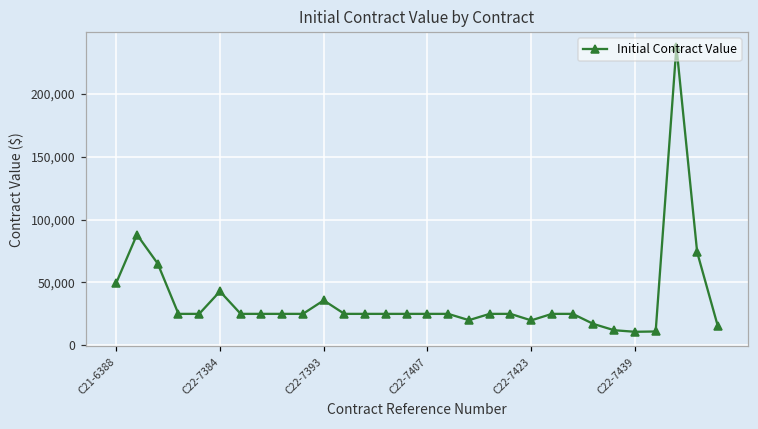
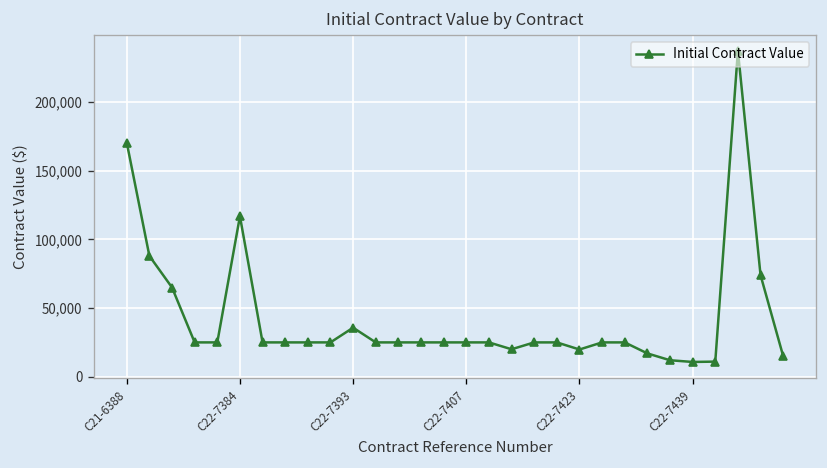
C21-6388: 50,000 -> 171,000
C22-7384: 43,000 -> 117,000
